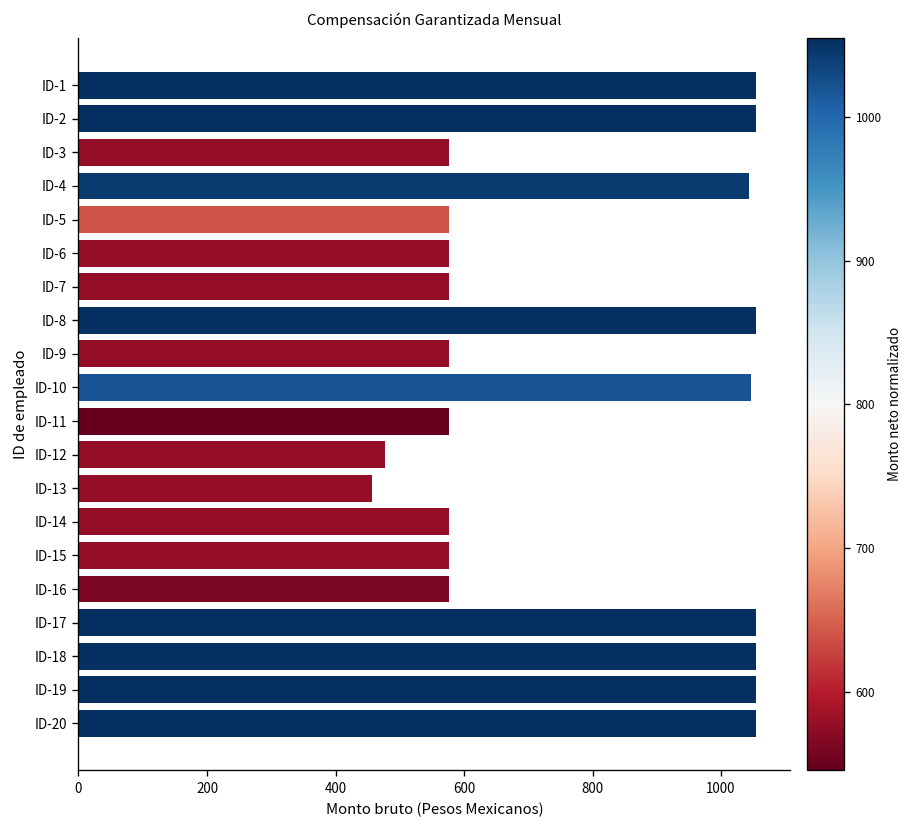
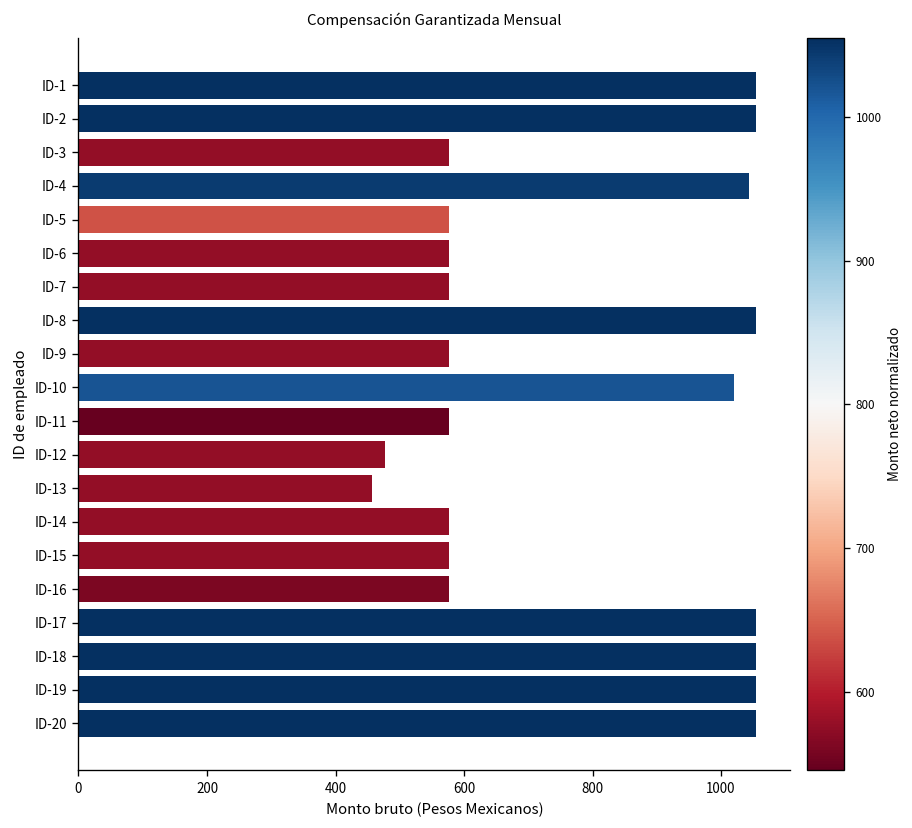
ID-10: 1050 -> 1020
